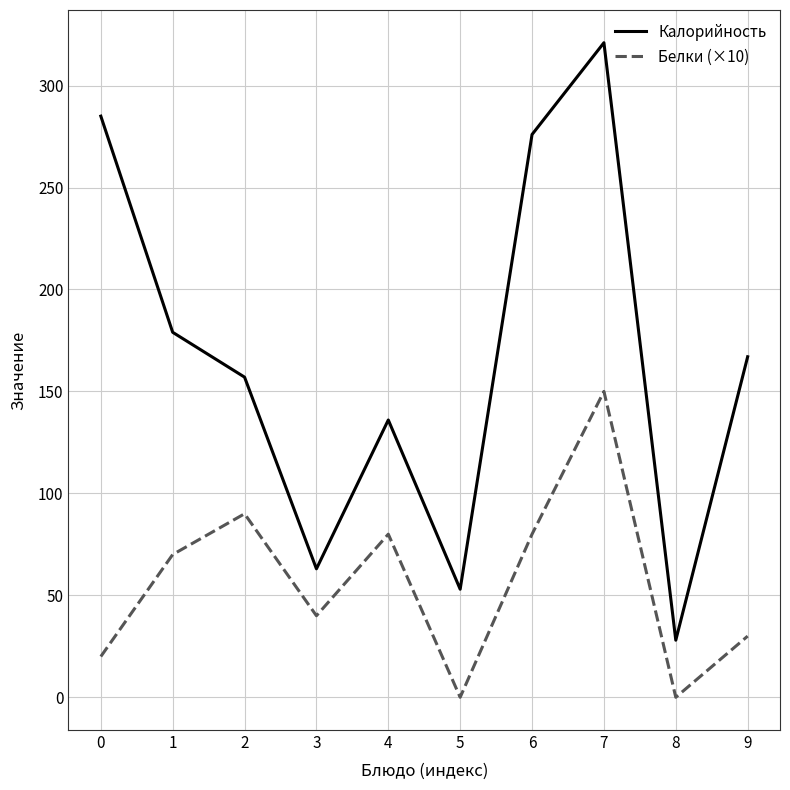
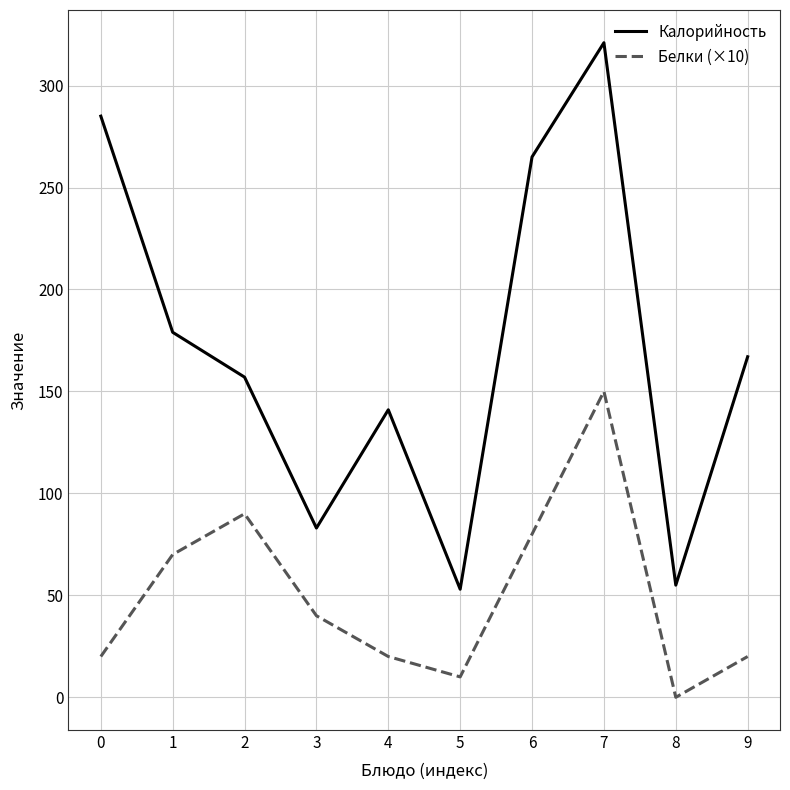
Калорийность, 3: 63 -> 83
Калорийность, 4: 136 -> 141
Белки (×10), 4: 80 -> 20
Белки (×10), 5: 0 -> 10
Калорийность, 6: 276 -> 265
Калорийность, 8: 28 -> 55
Белки (×10), 9: 30 -> 20
